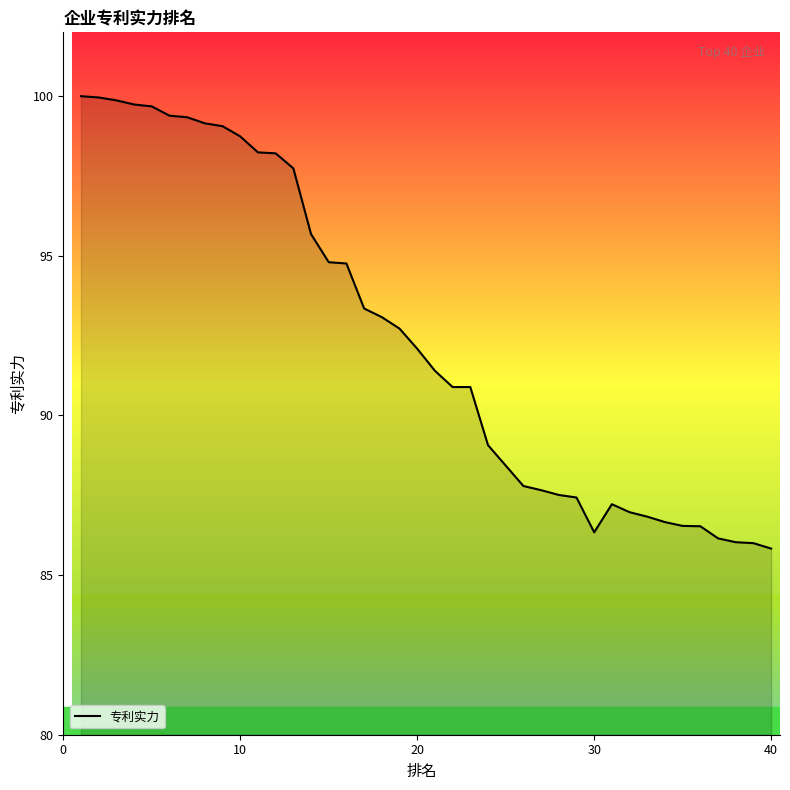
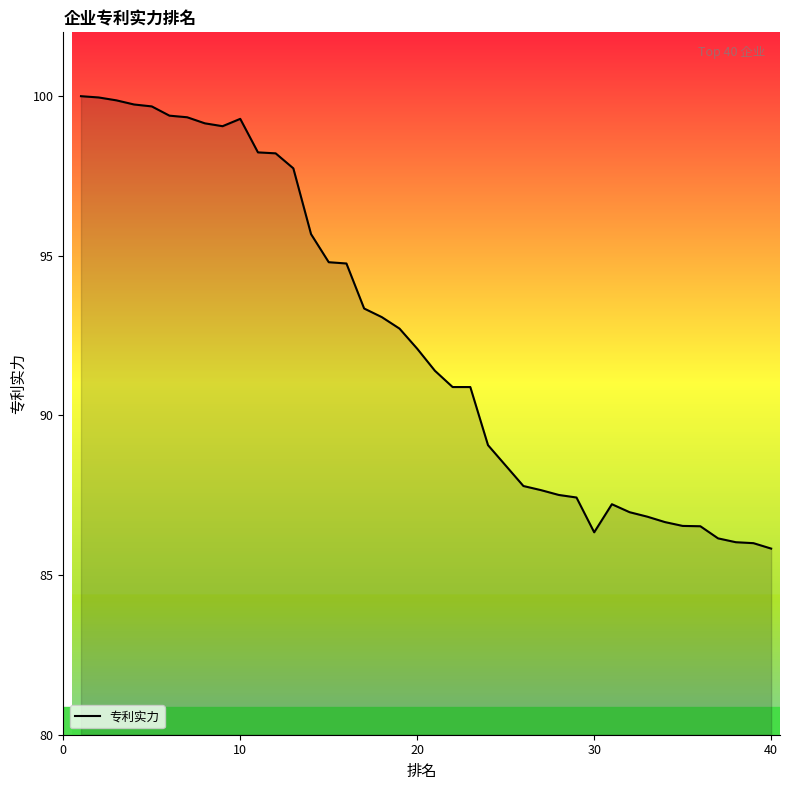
10: 98.7 -> 99.3
